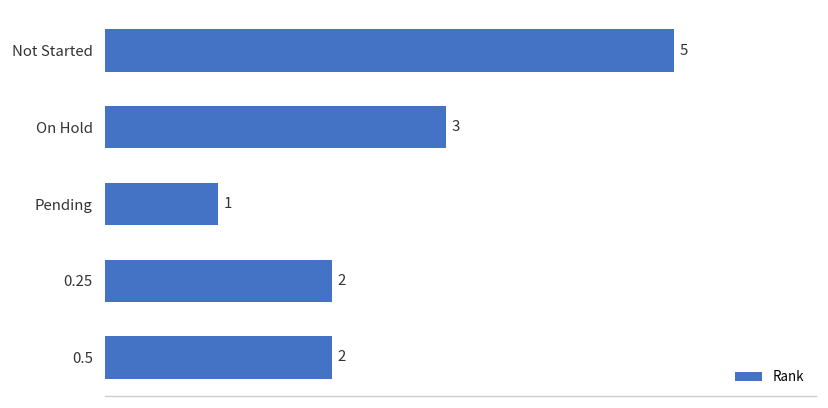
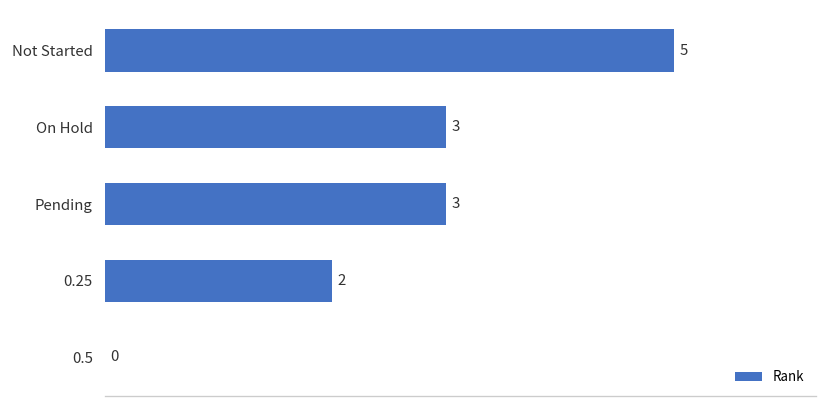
Pending: 1 -> 3
0.5: 2 -> 0
